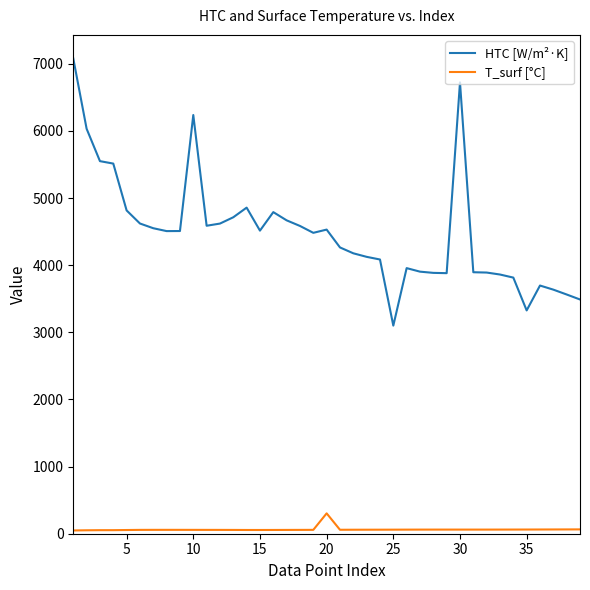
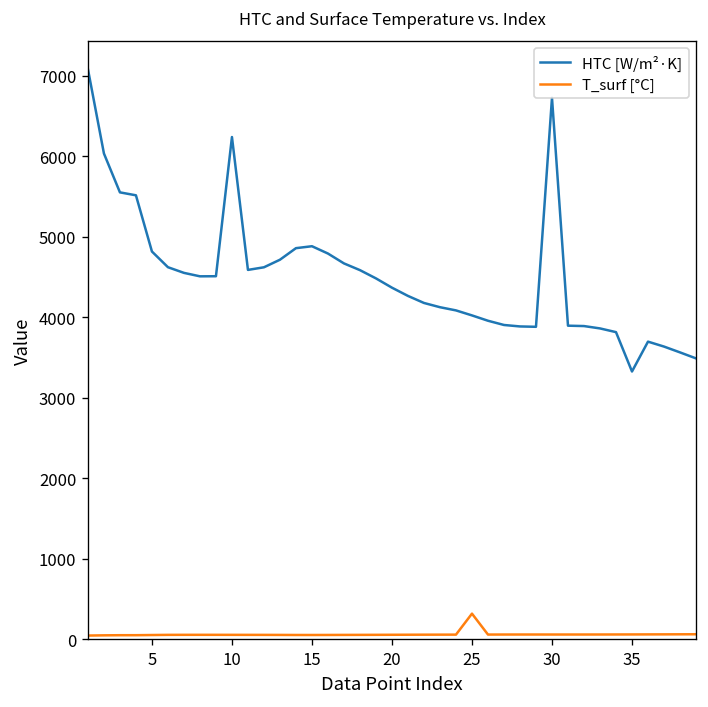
HTC [W/m²·K], 15: 4500 -> 4900
HTC [W/m²·K], 20: 4500 -> 4400
T_surf [°C], 20: 300 -> 100
HTC [W/m²·K], 25: 3100 -> 4000
T_surf [°C], 25: 100 -> 300
